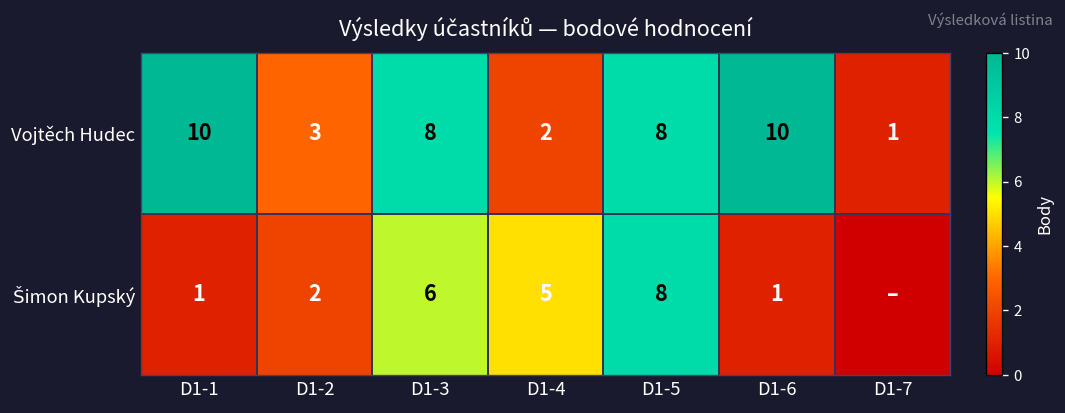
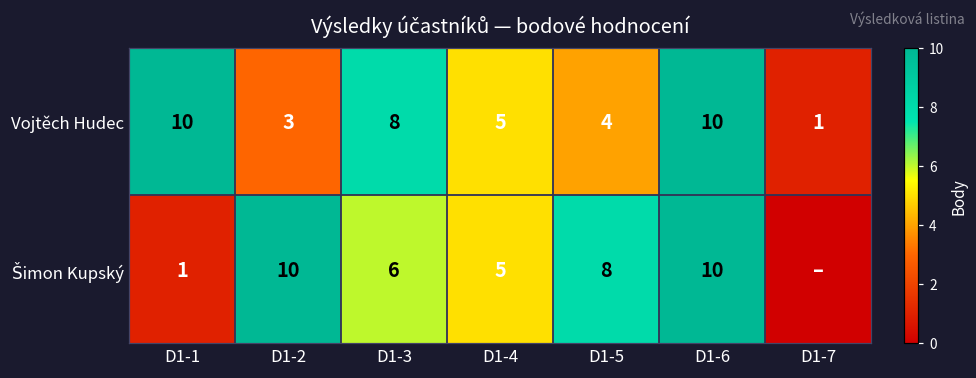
Vojtěch Hudec, D1-4: 2 -> 5
Vojtěch Hudec, D1-5: 8 -> 4
Šimon Kupský, D1-2: 2 -> 10
Šimon Kupský, D1-6: 1 -> 10
